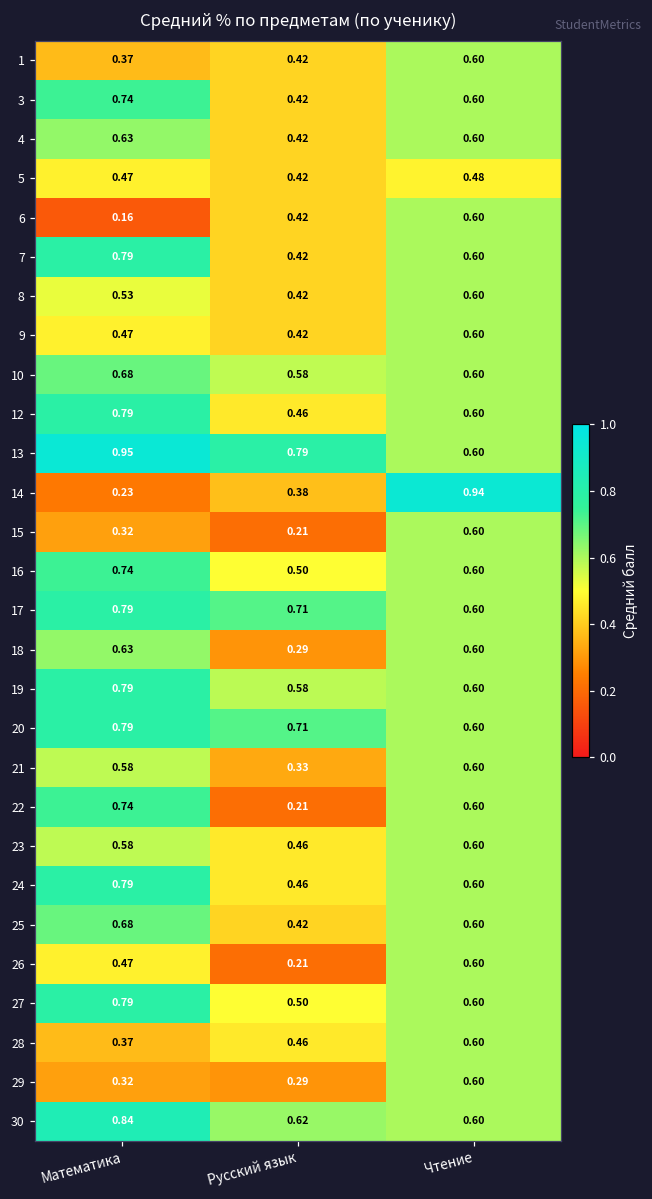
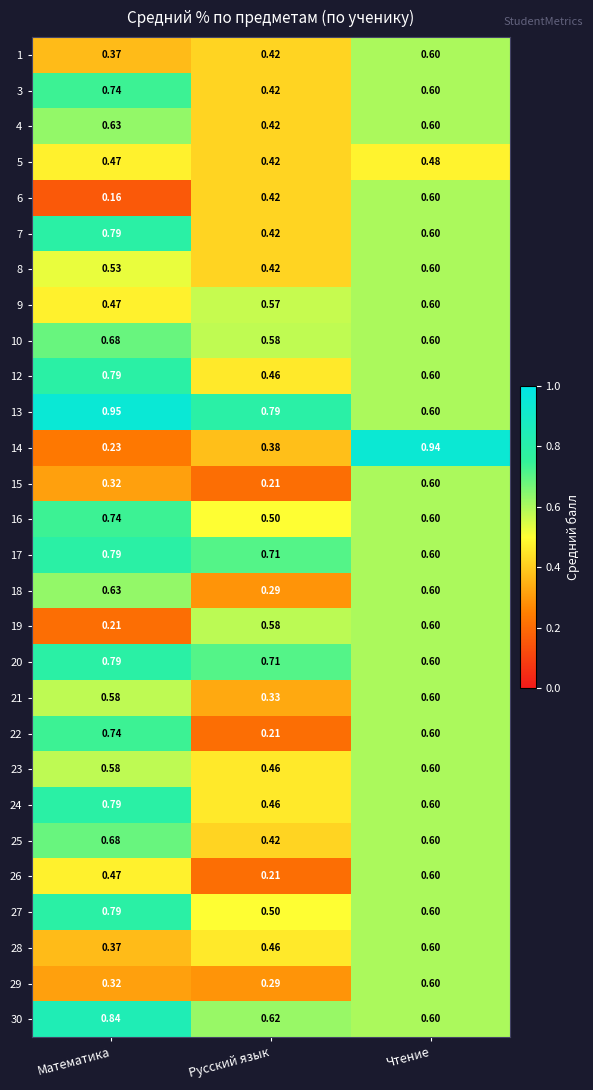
9, Русский язык: 0.42 -> 0.57
19, Математика: 0.79 -> 0.21
